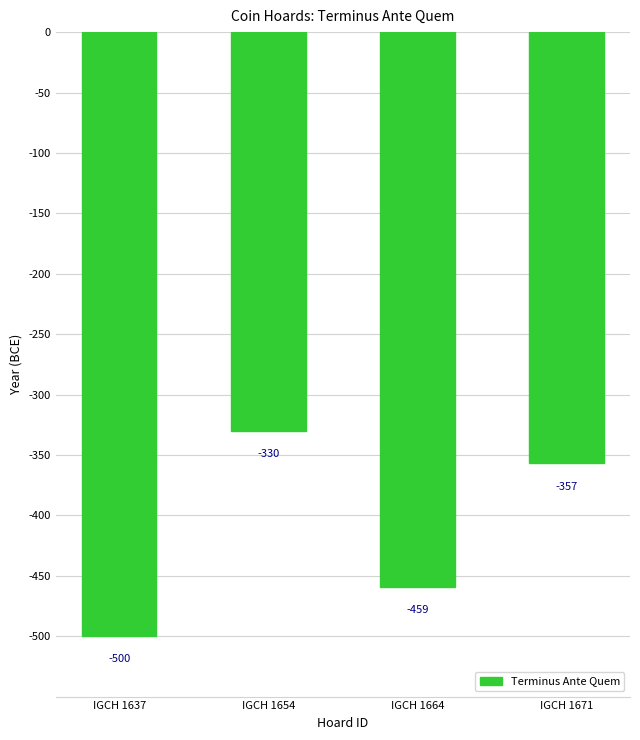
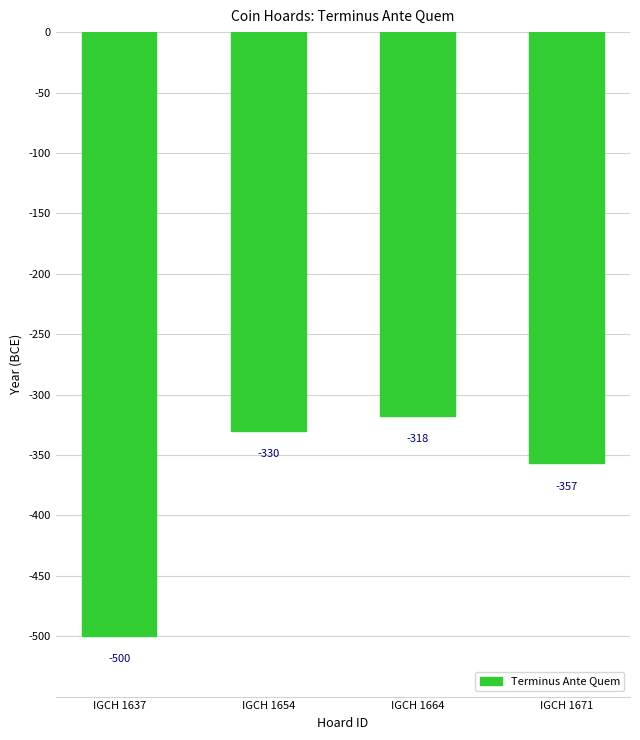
IGCH 1664: -459 -> -318
